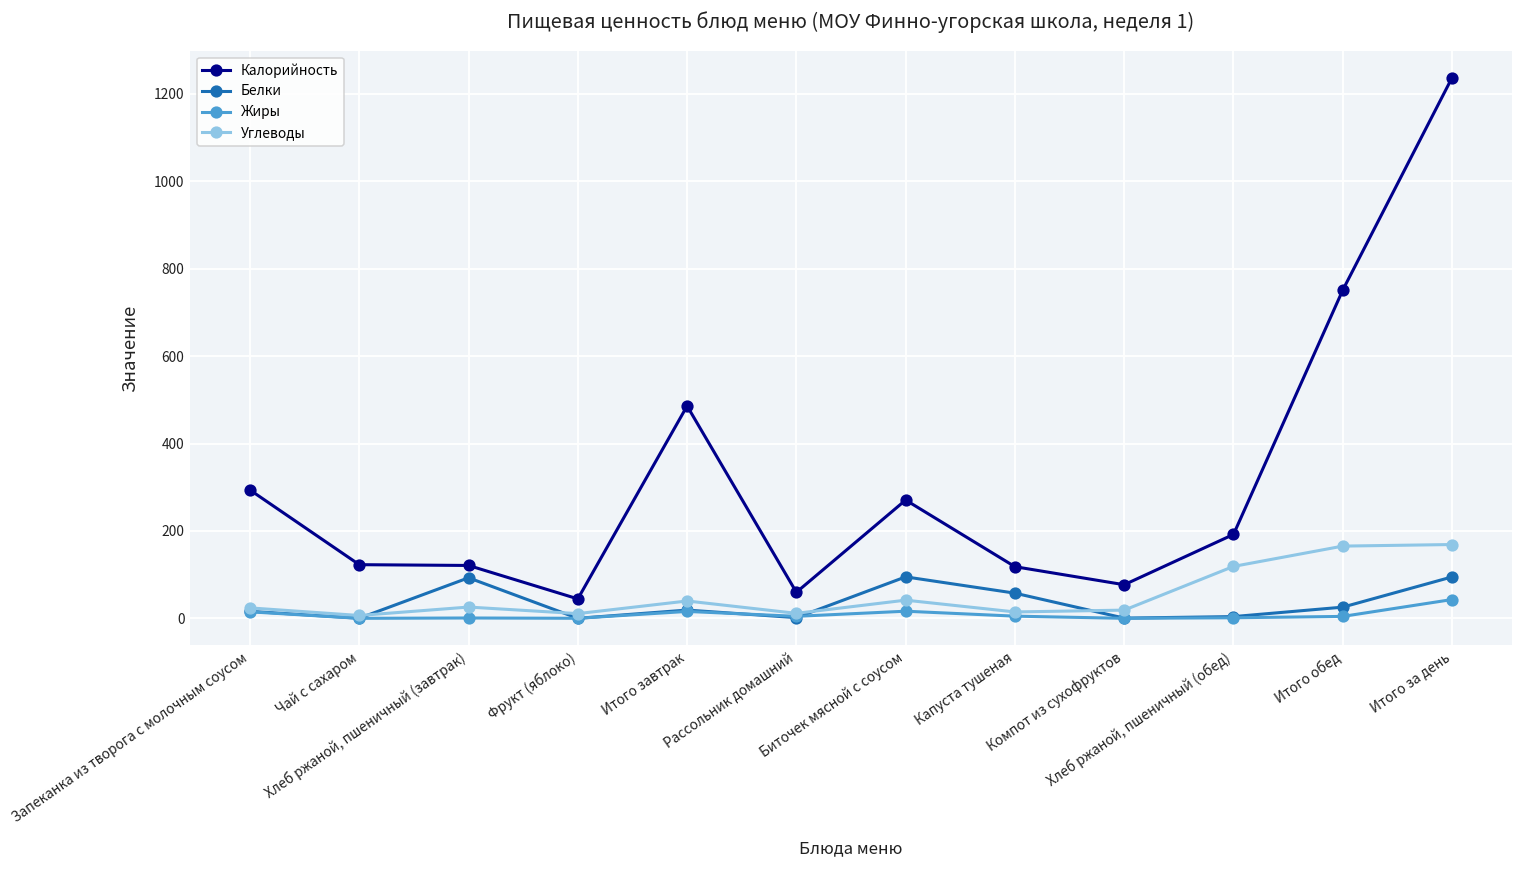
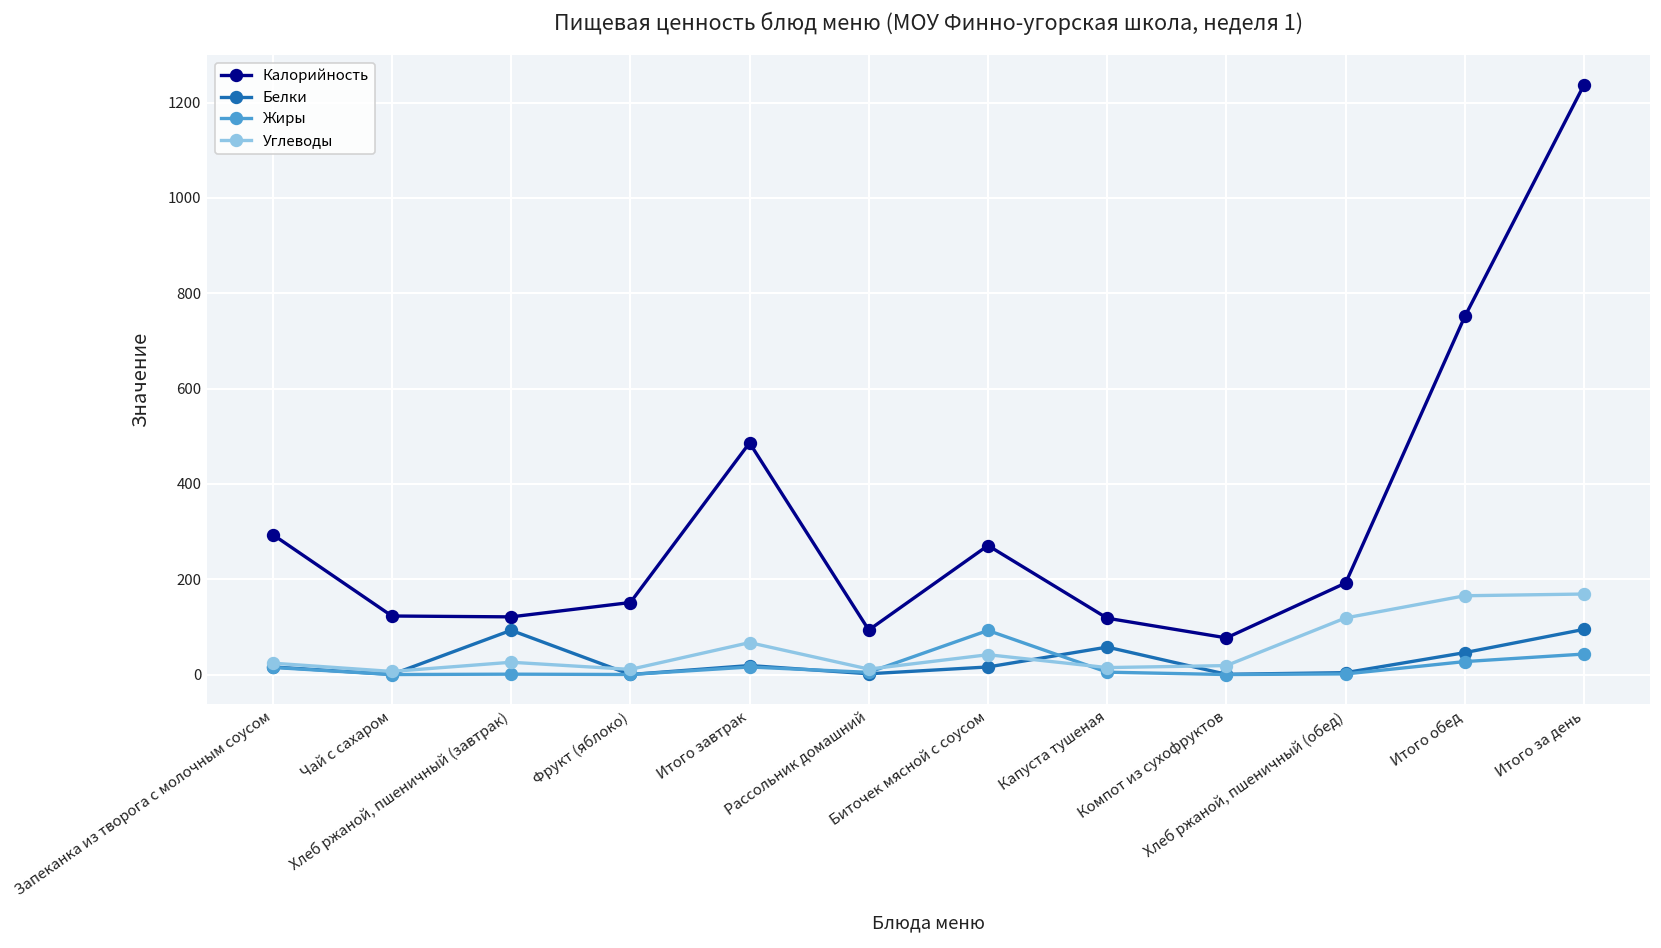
Калорийность, Фрукт (яблоко): 40 -> 150
Углеводы, Итого завтрак: 40 -> 70
Калорийность, Рассольник домашний: 60 -> 90
Белки, Биточек мясной с соусом: 90 -> 20
Жиры, Биточек мясной с соусом: 20 -> 90
Белки, Итого обед: 30 -> 50
Жиры, Итого обед: 0 -> 30
